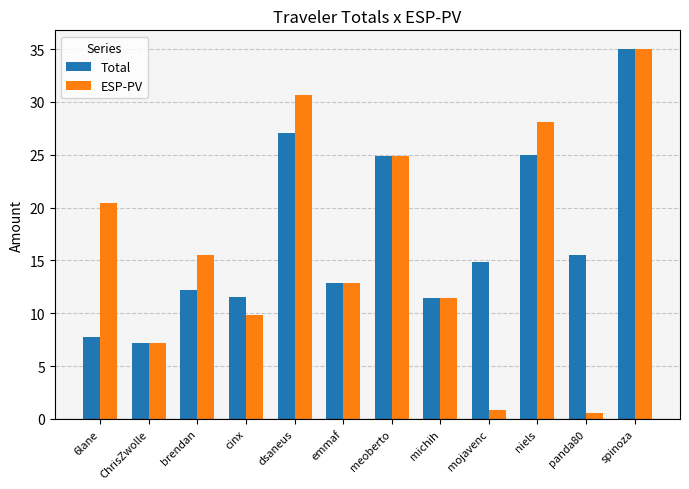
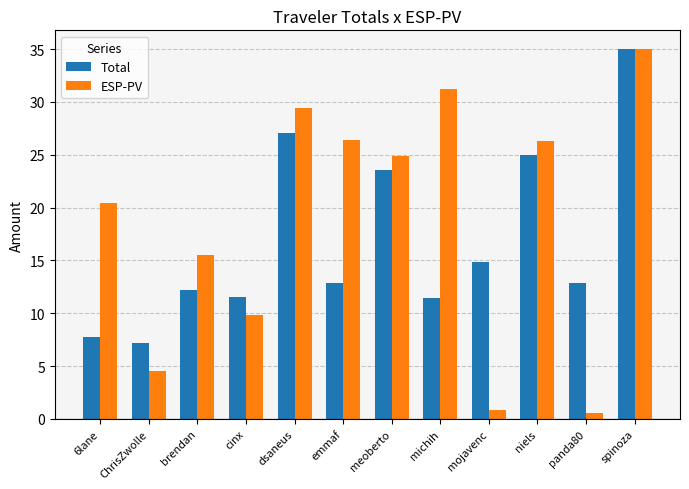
ESP-PV, ChrisZwolle: 7.2 -> 4.6
ESP-PV, dsaneus: 30.6 -> 29.5
ESP-PV, emmaf: 12.9 -> 26.4
Total, meoberto: 24.9 -> 23.5
ESP-PV, michih: 11.4 -> 31.2
ESP-PV, niels: 28.1 -> 26.3
Total, panda80: 15.5 -> 12.9
